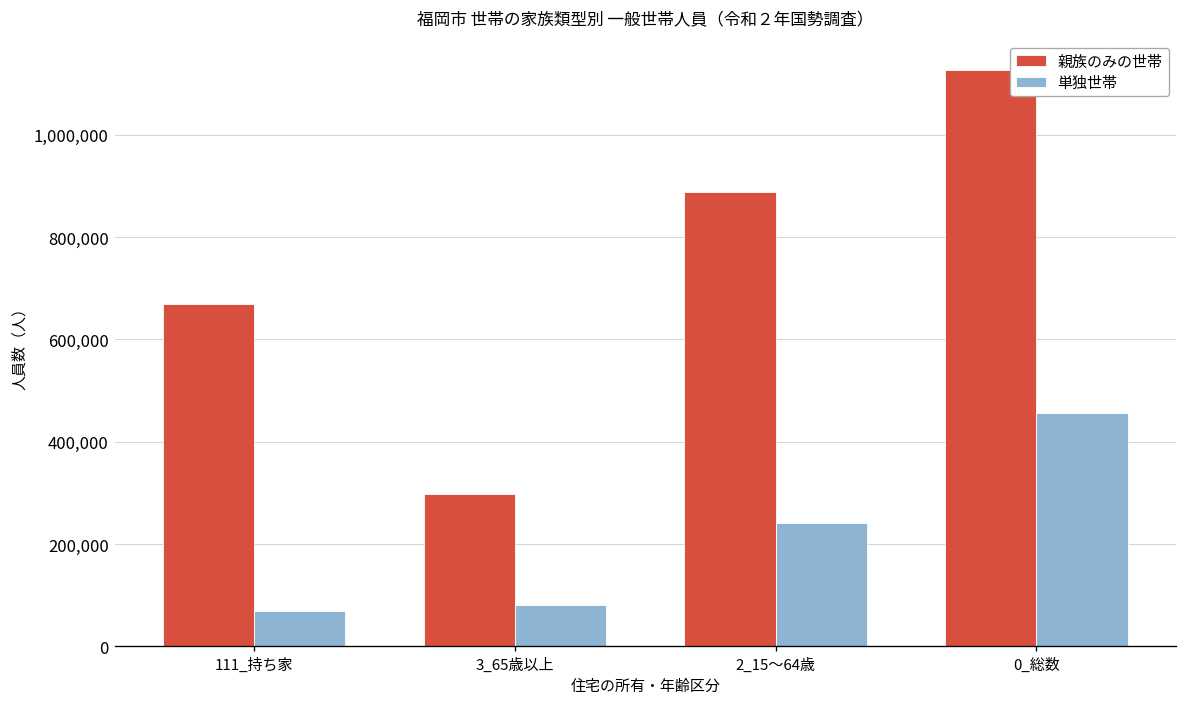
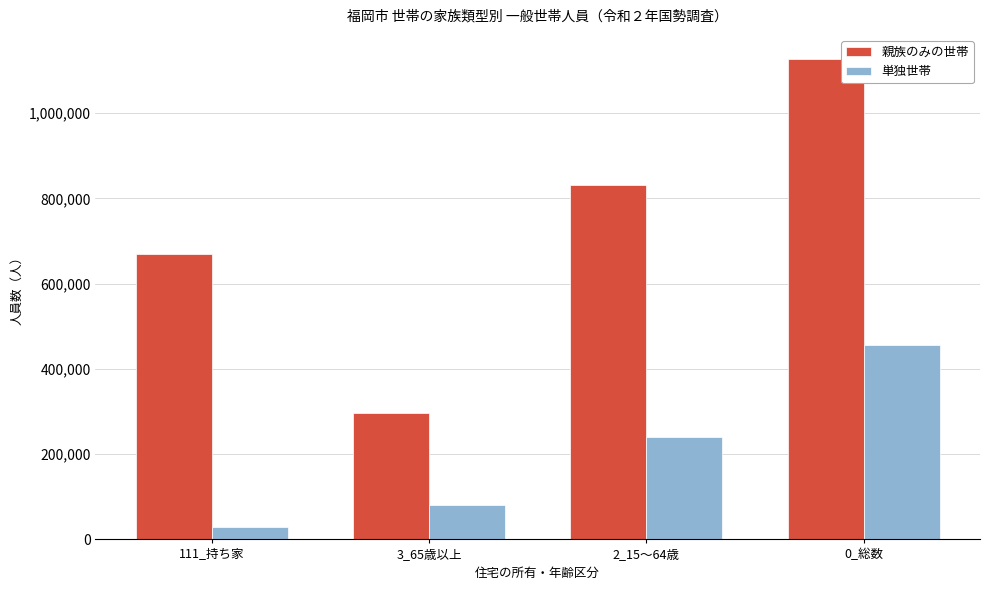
単独世帯, 111_持ち家: 70,000 -> 30,000
親族のみの世帯, 2_15～64歳: 890,000 -> 830,000
